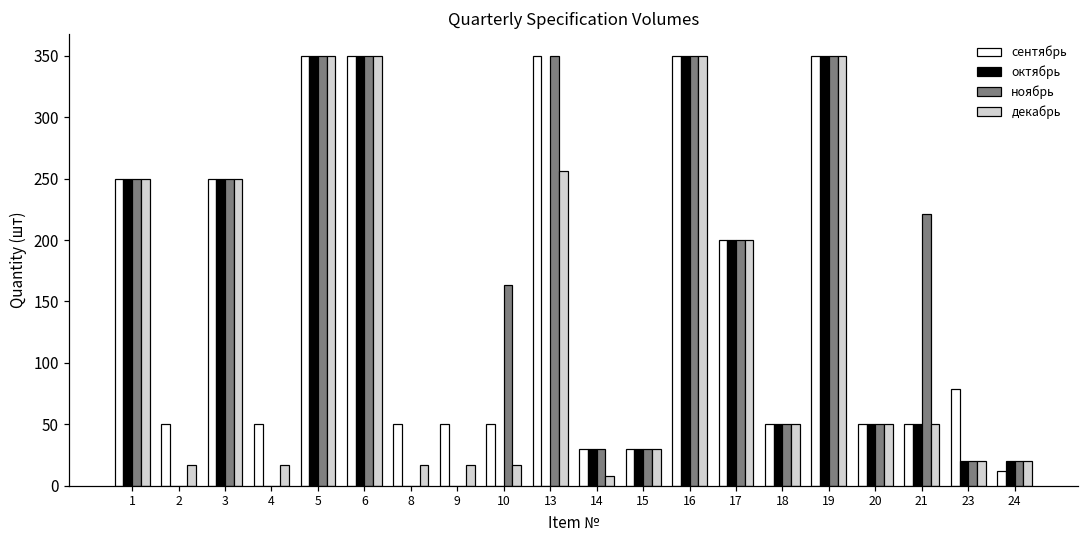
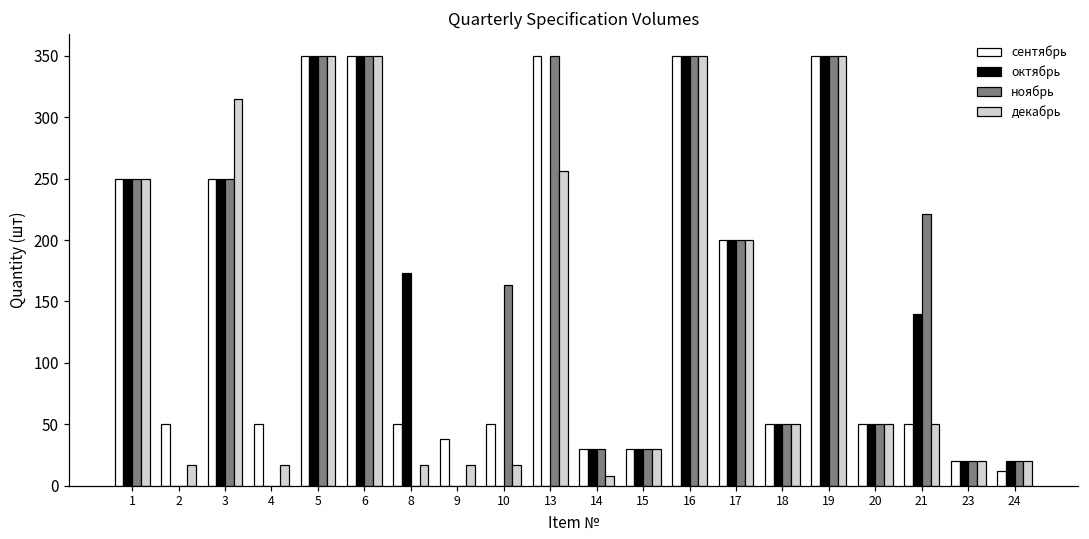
декабрь, 3: 250 -> 315
октябрь, 8: 0 -> 173
сентябрь, 9: 50 -> 38
октябрь, 21: 50 -> 140
сентябрь, 23: 79 -> 20
